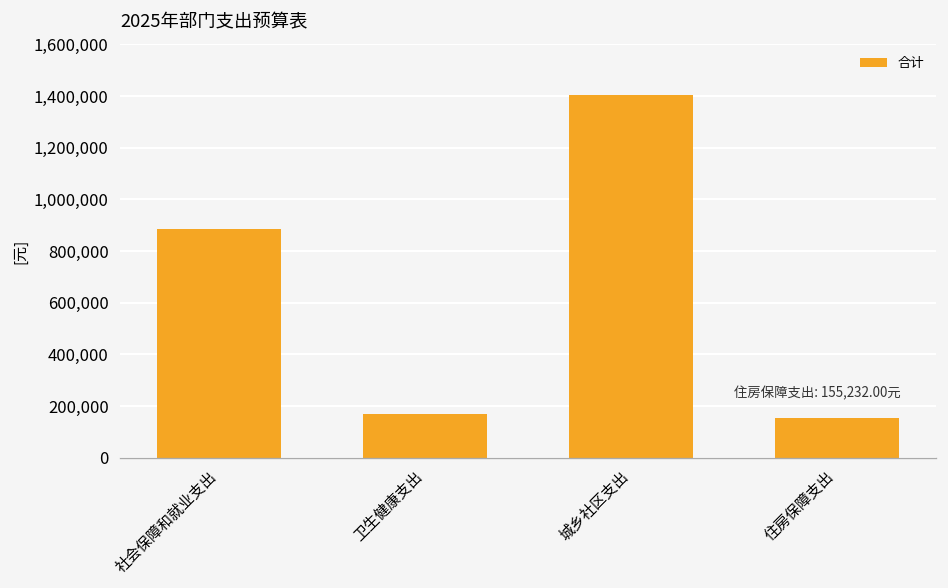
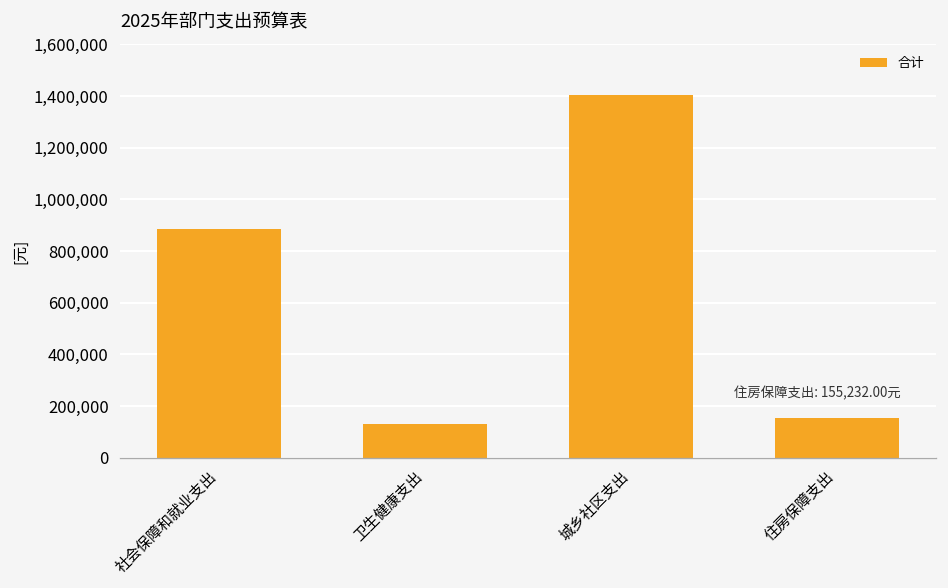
卫生健康支出: 170,000 -> 130,000
